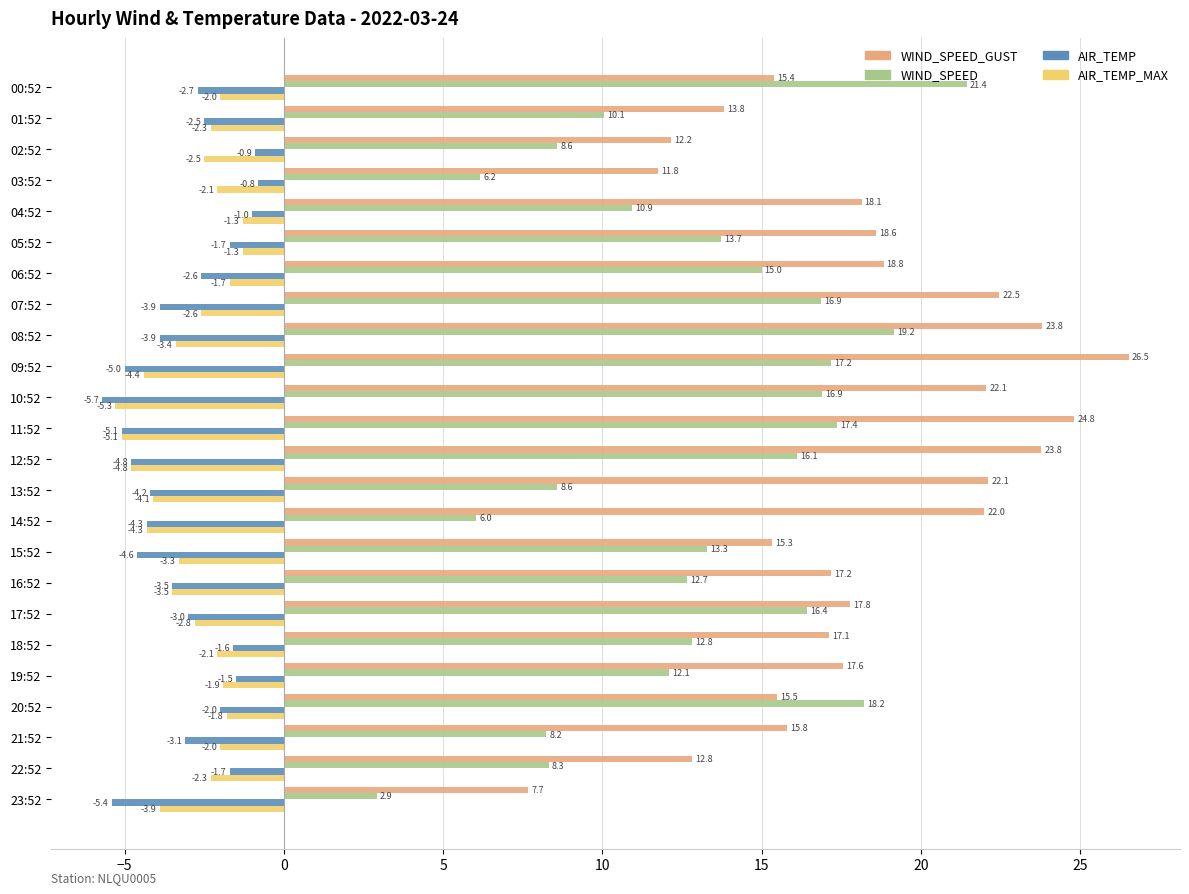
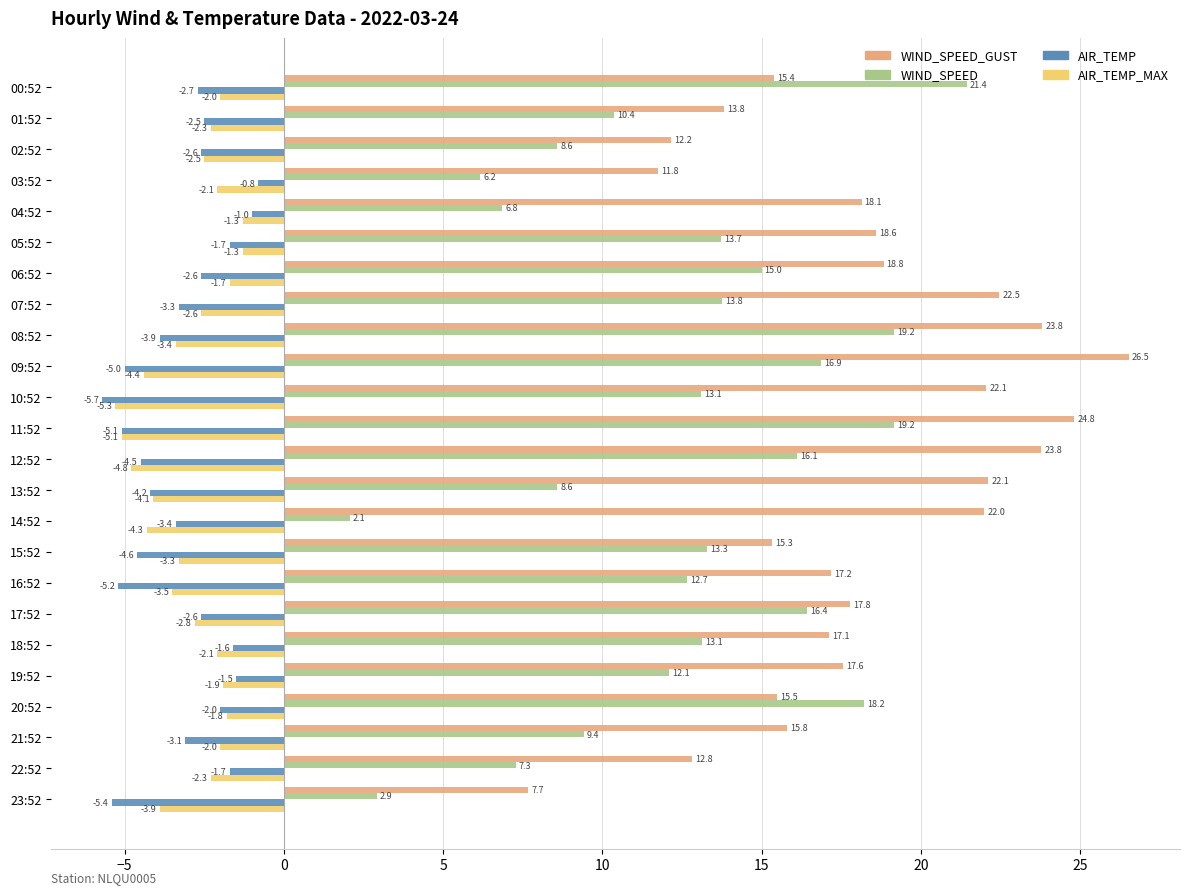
WIND_SPEED, 01:52: 10.1 -> 10.4
AIR_TEMP, 02:52: -0.9 -> -2.6
WIND_SPEED, 04:52: 10.9 -> 6.8
WIND_SPEED, 07:52: 16.9 -> 13.8
AIR_TEMP, 07:52: -3.9 -> -3.3
WIND_SPEED, 09:52: 17.2 -> 16.9
WIND_SPEED, 10:52: 16.9 -> 13.1
WIND_SPEED, 11:52: 17.4 -> 19.2
AIR_TEMP, 12:52: -4.8 -> -4.5
WIND_SPEED, 14:52: 6.0 -> 2.1
AIR_TEMP, 14:52: -4.3 -> -3.4
AIR_TEMP, 16:52: -3.5 -> -5.2
AIR_TEMP, 17:52: -3.0 -> -2.6
WIND_SPEED, 18:52: 12.8 -> 13.1
WIND_SPEED, 21:52: 8.2 -> 9.4
WIND_SPEED, 22:52: 8.3 -> 7.3
